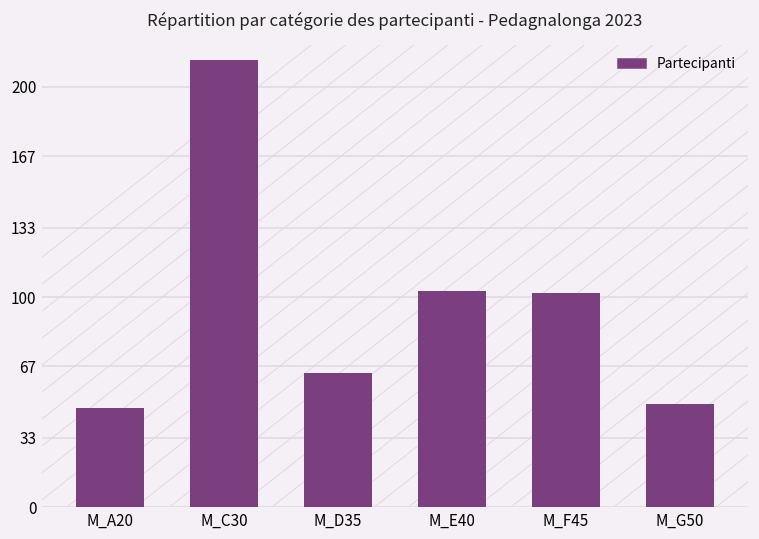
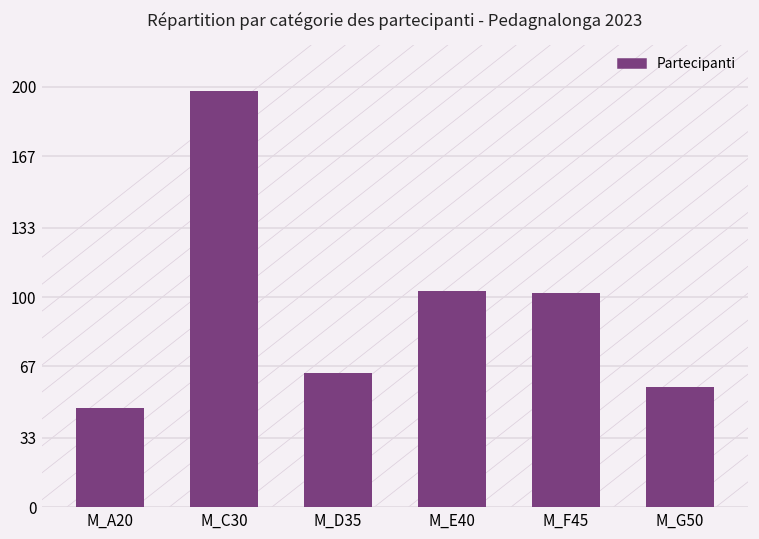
Partecipanti, M_C30: 213 -> 198
Partecipanti, M_G50: 49 -> 57
